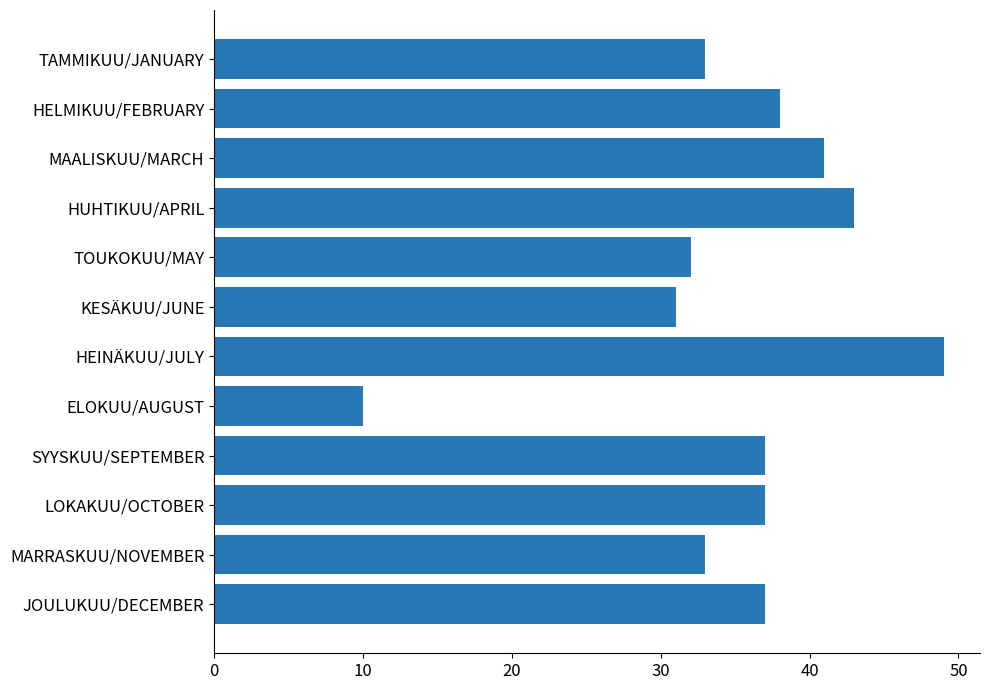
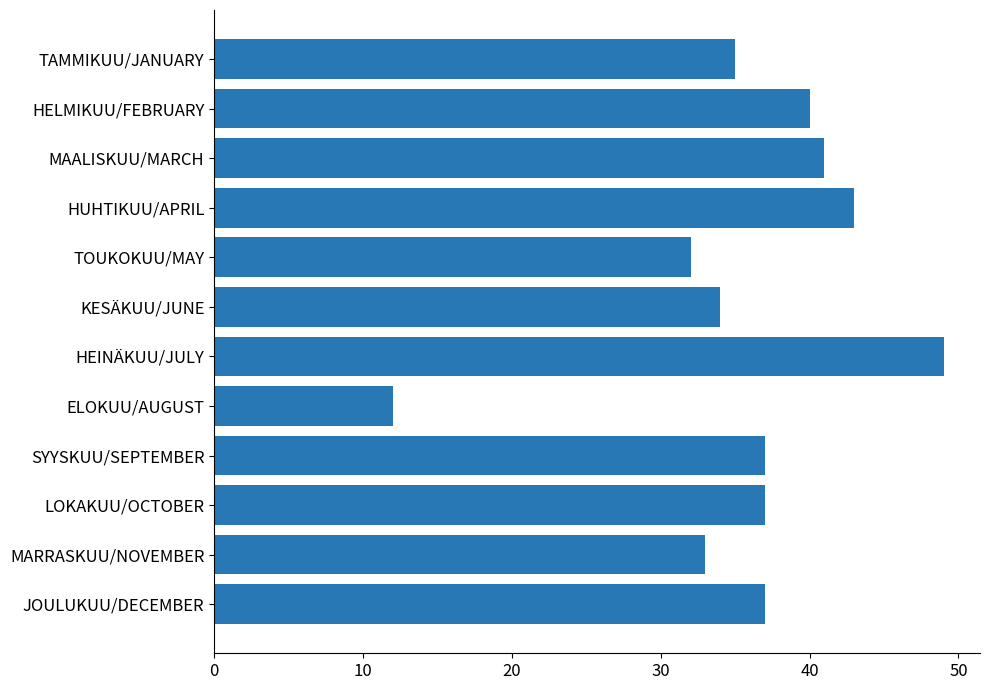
TAMMIKUU/JANUARY: 33 -> 35
HELMIKUU/FEBRUARY: 38 -> 40
KESÄKUU/JUNE: 31 -> 34
ELOKUU/AUGUST: 10 -> 12
